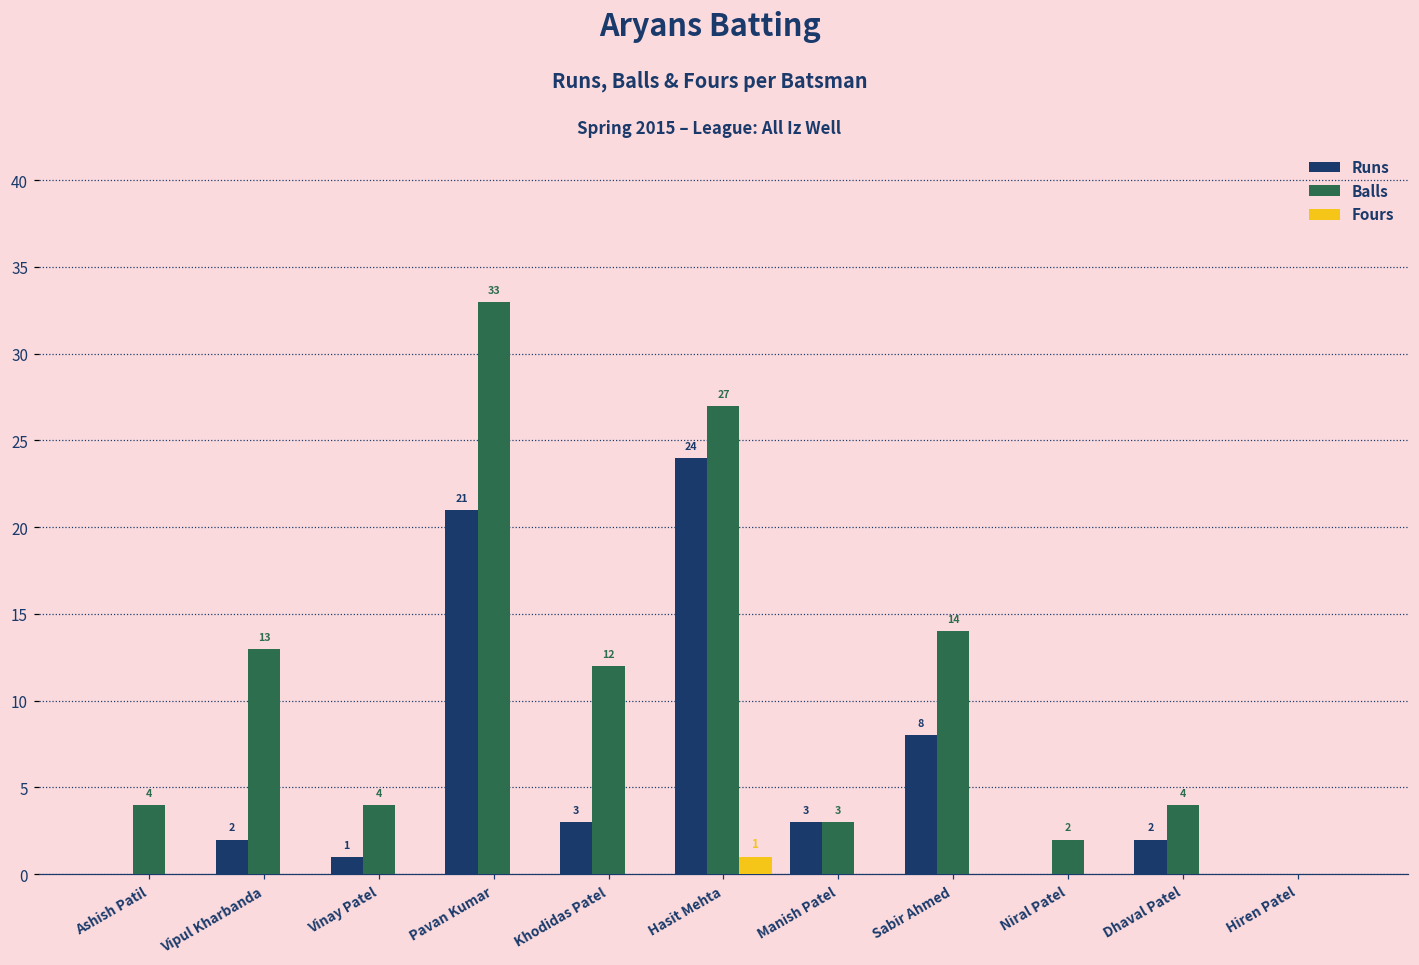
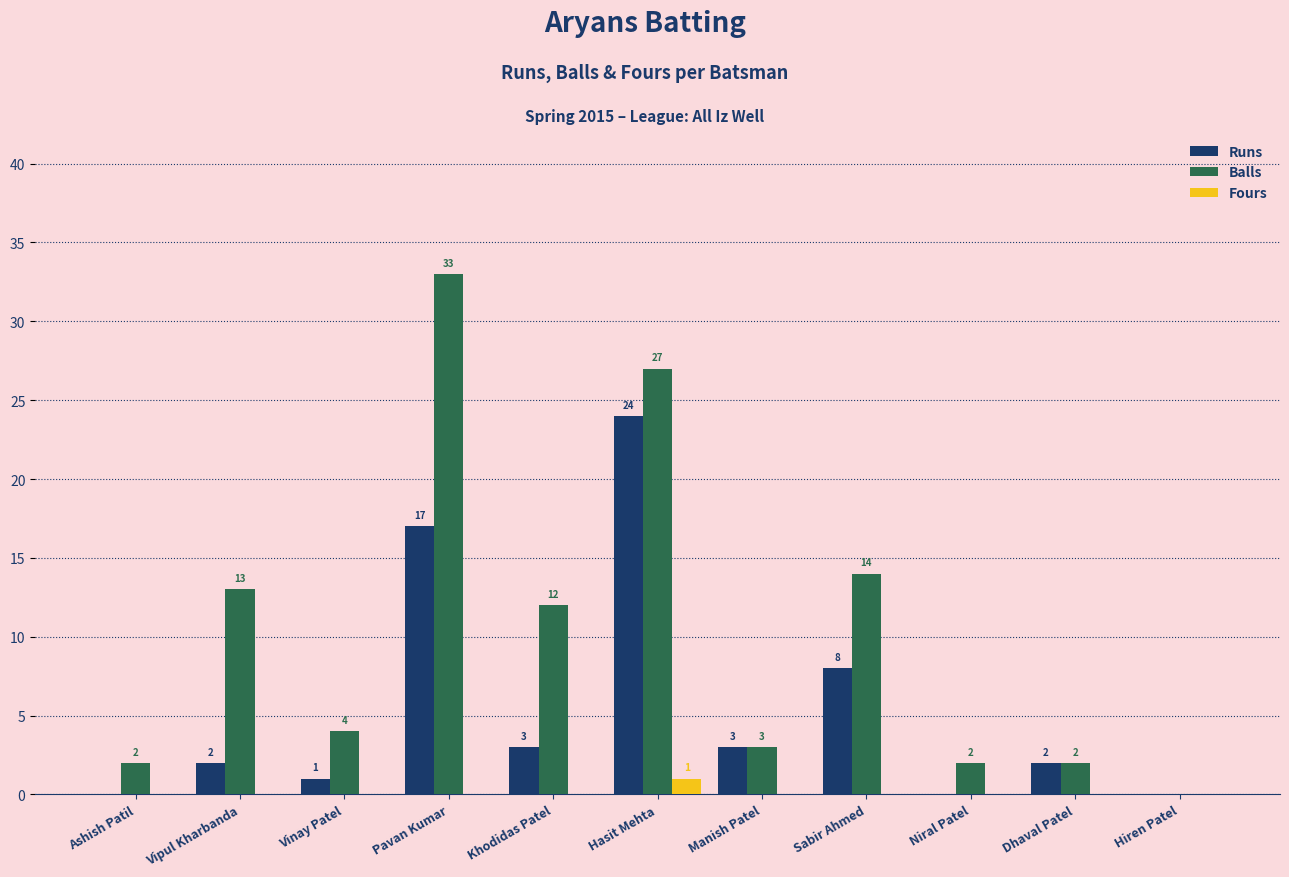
Balls, Ashish Patil: 4 -> 2
Runs, Pavan Kumar: 21 -> 17
Balls, Dhaval Patel: 4 -> 2
